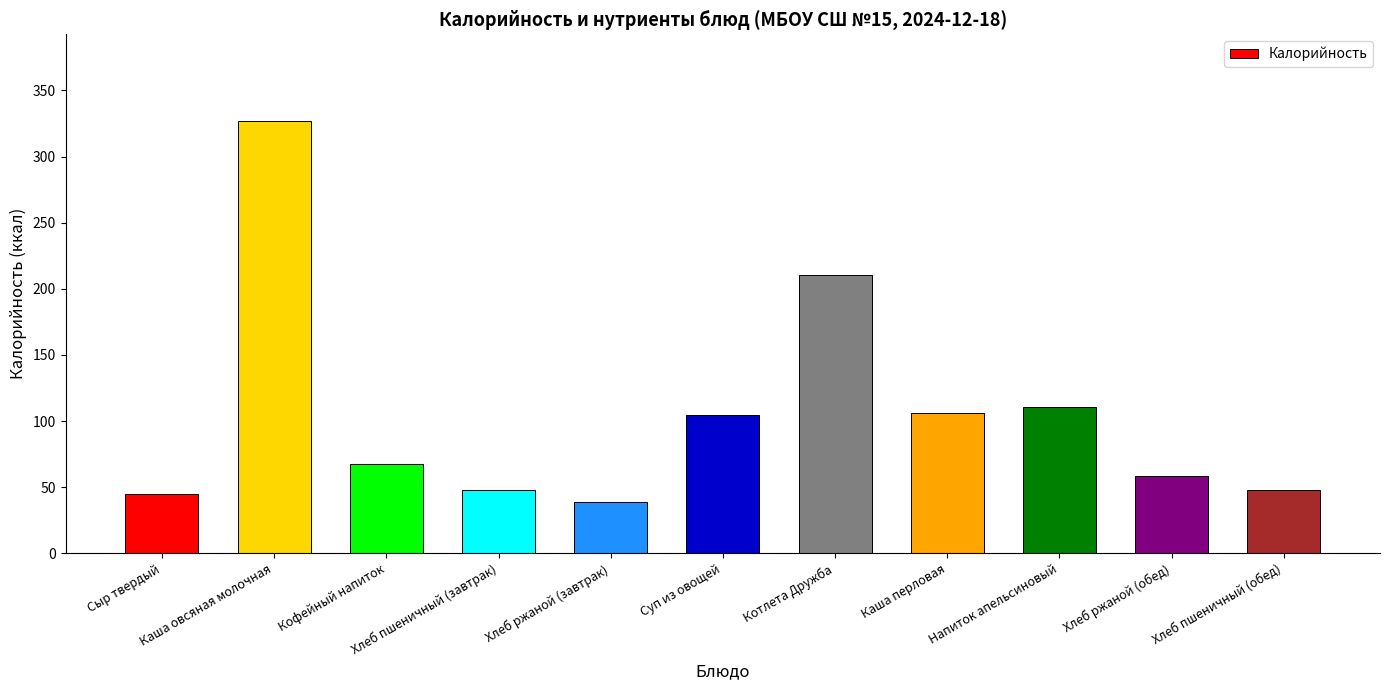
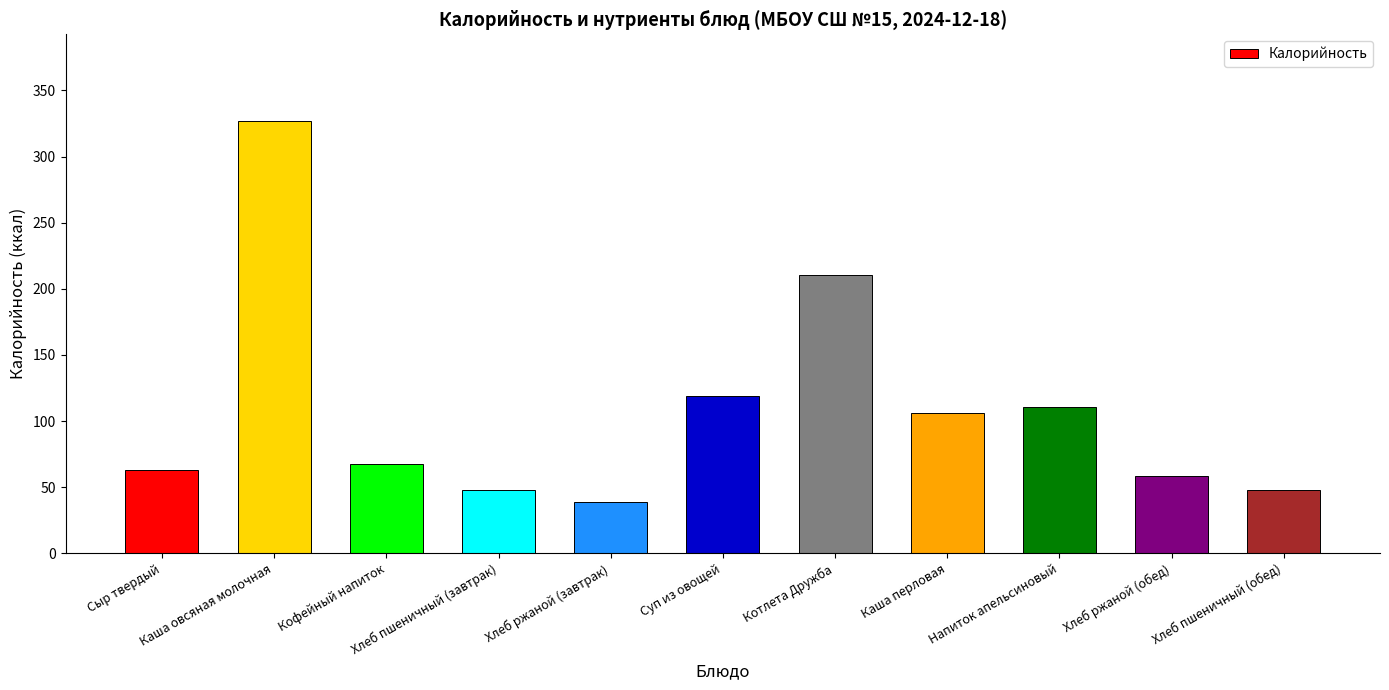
Сыр твердый: 45 -> 63
Суп из овощей: 105 -> 119
